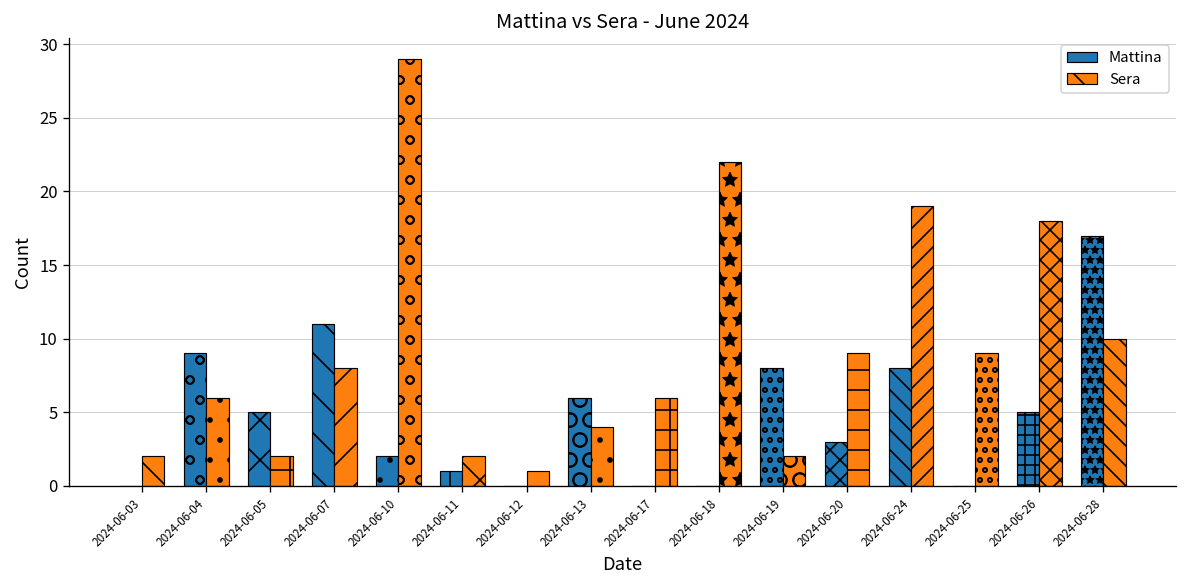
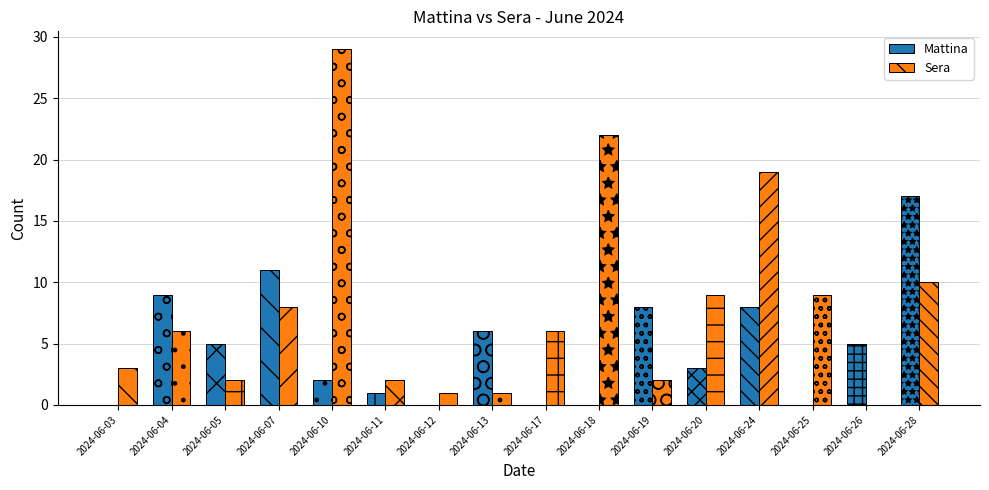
Sera, 2024-06-03: 2 -> 3
Sera, 2024-06-13: 4 -> 1
Sera, 2024-06-26: 18 -> 0
